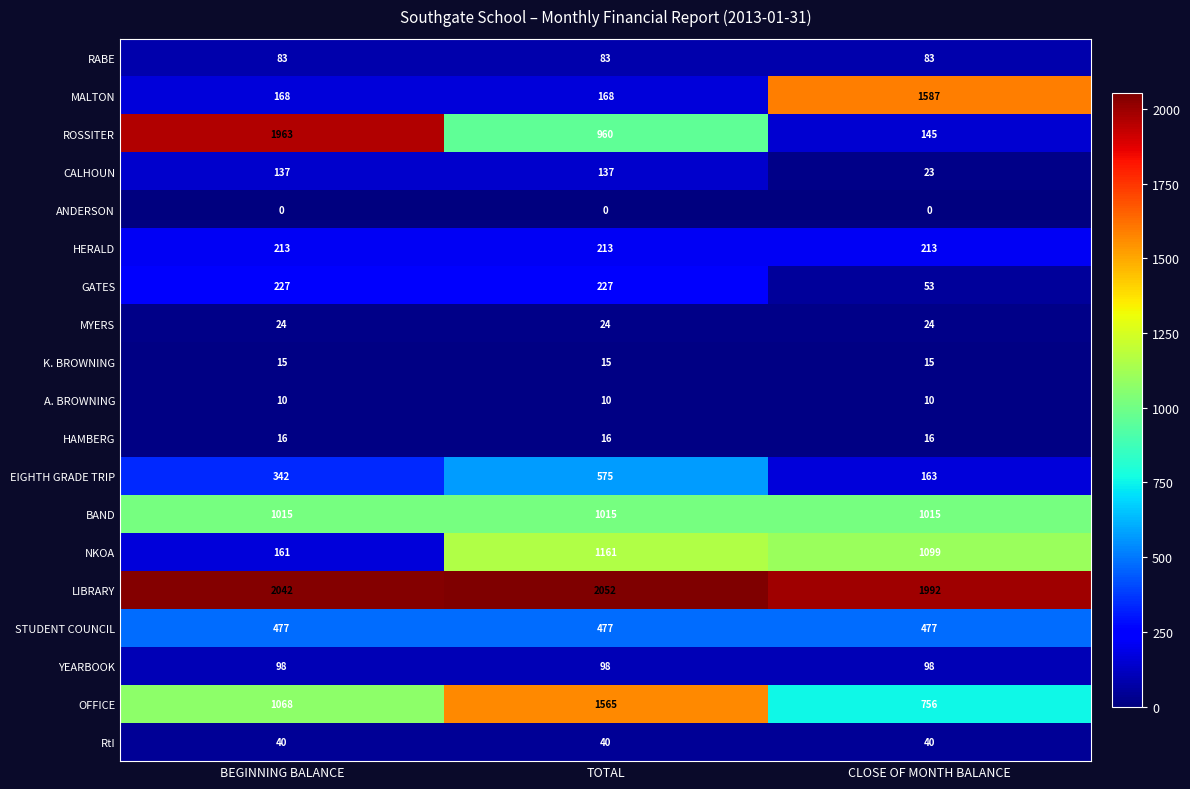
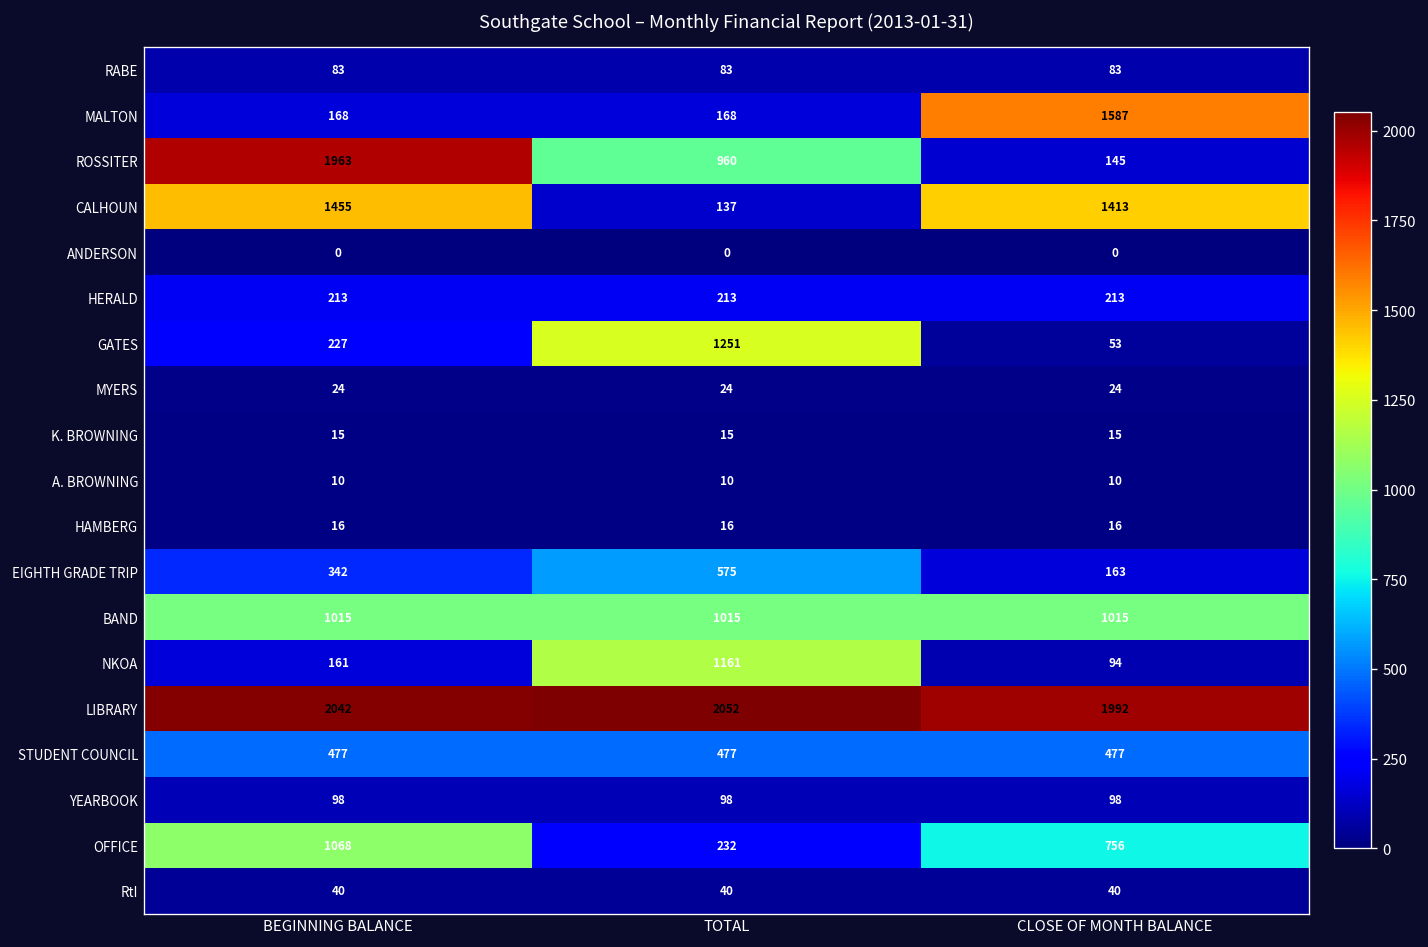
CALHOUN, BEGINNING BALANCE: 137 -> 1455
CALHOUN, CLOSE OF MONTH BALANCE: 23 -> 1413
GATES, TOTAL: 227 -> 1251
NKOA, CLOSE OF MONTH BALANCE: 1099 -> 94
OFFICE, TOTAL: 1565 -> 232
